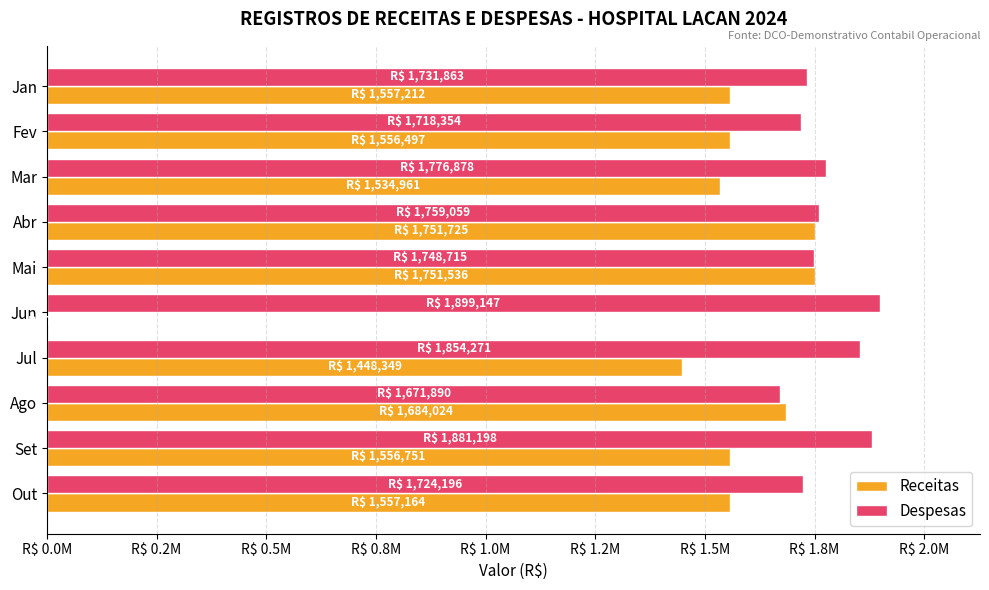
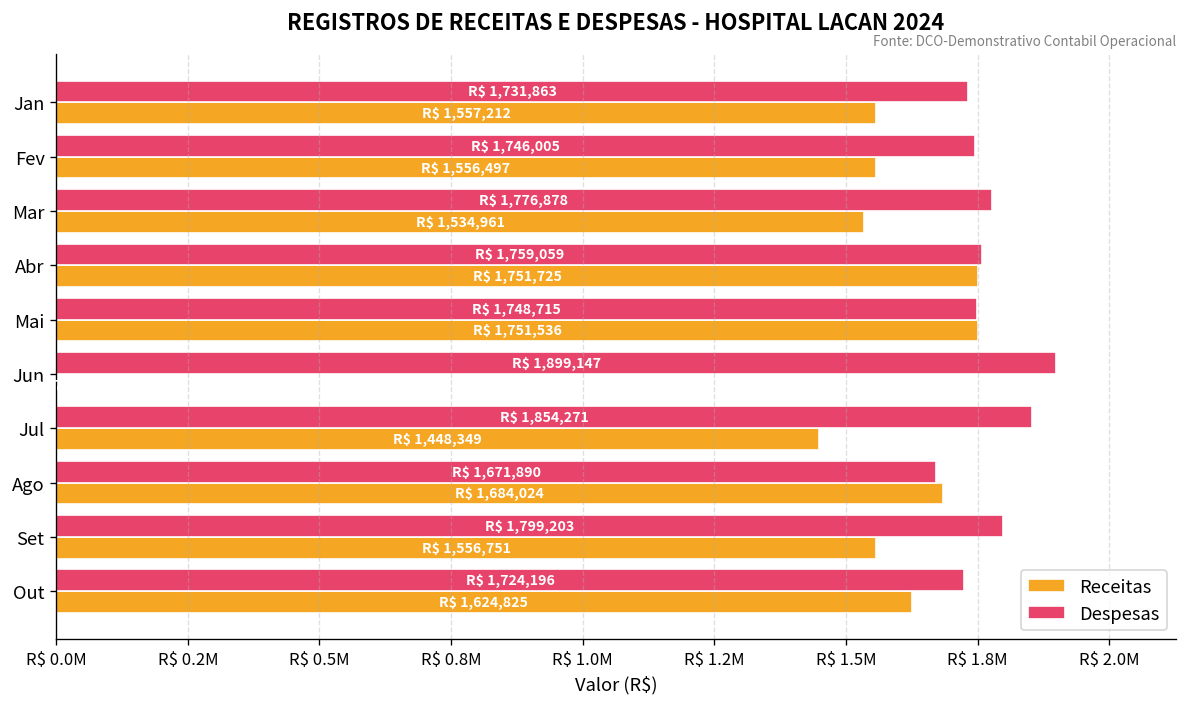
Despesas, Fev: 1,718,354 -> 1,746,005
Despesas, Set: 1,881,198 -> 1,799,203
Receitas, Out: 1,557,164 -> 1,624,825
